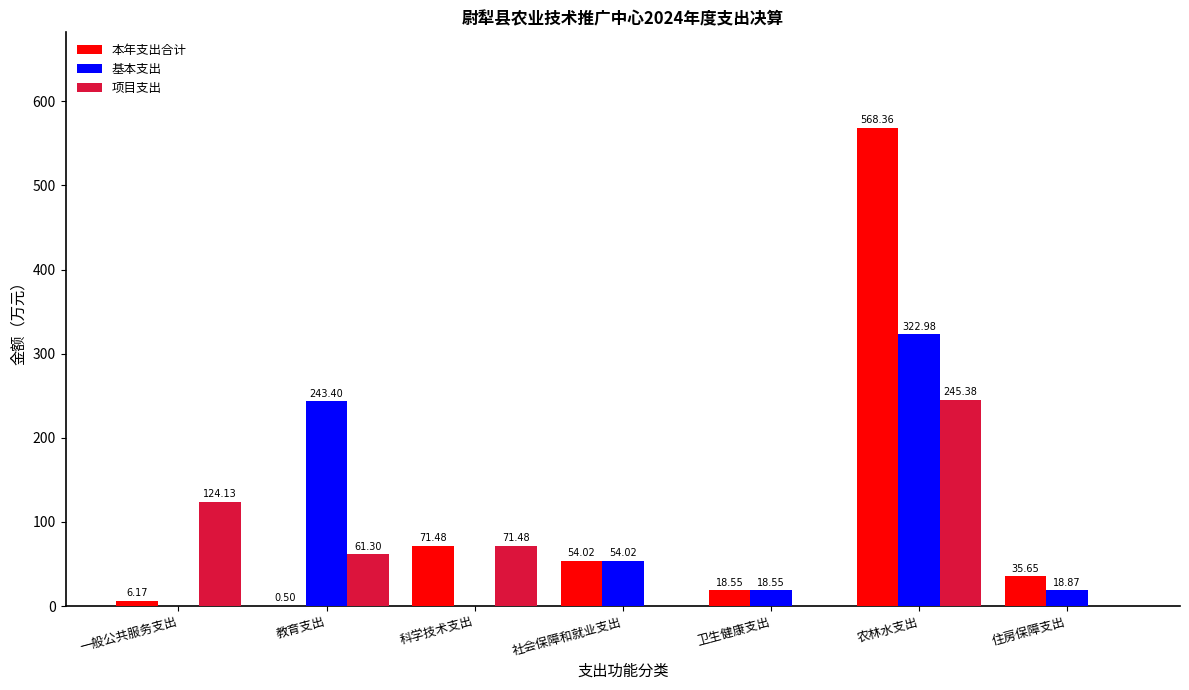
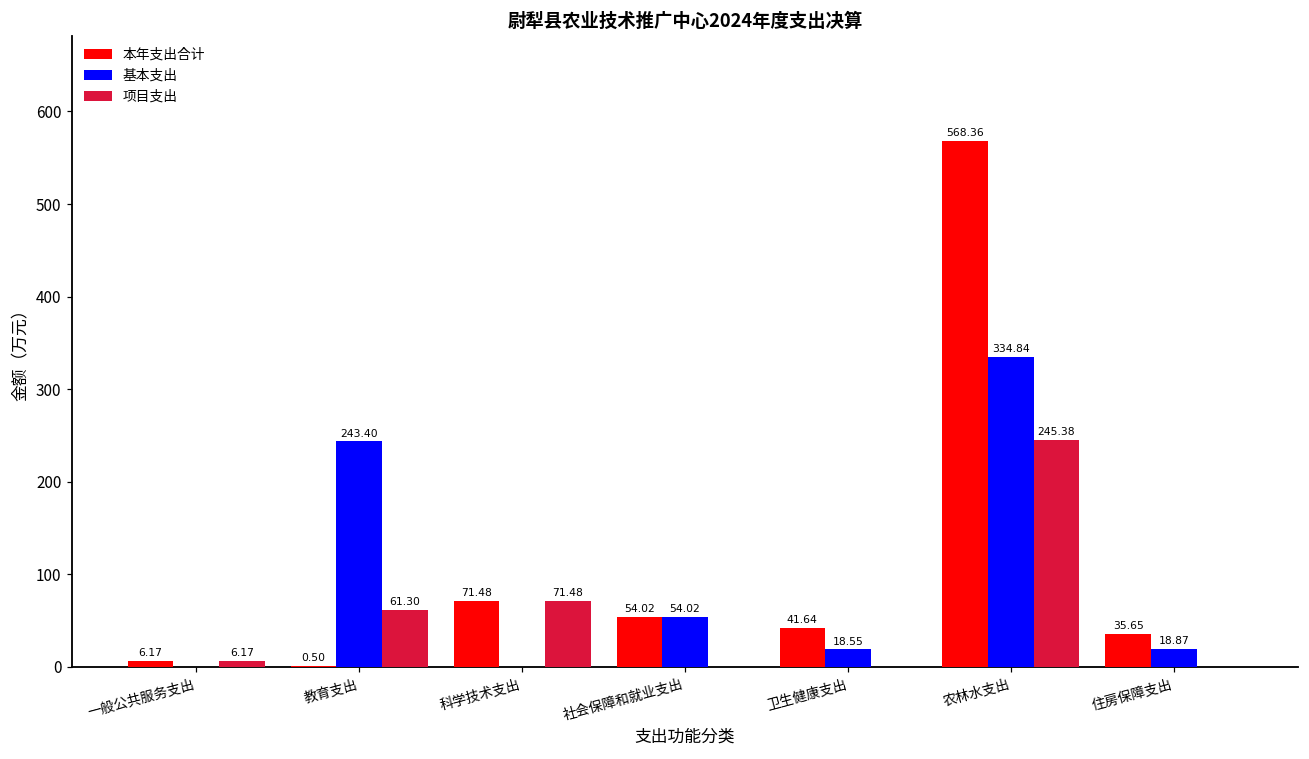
项目支出, 一般公共服务支出: 124.13 -> 6.17
本年支出合计, 卫生健康支出: 18.55 -> 41.64
基本支出, 农林水支出: 322.98 -> 334.84
